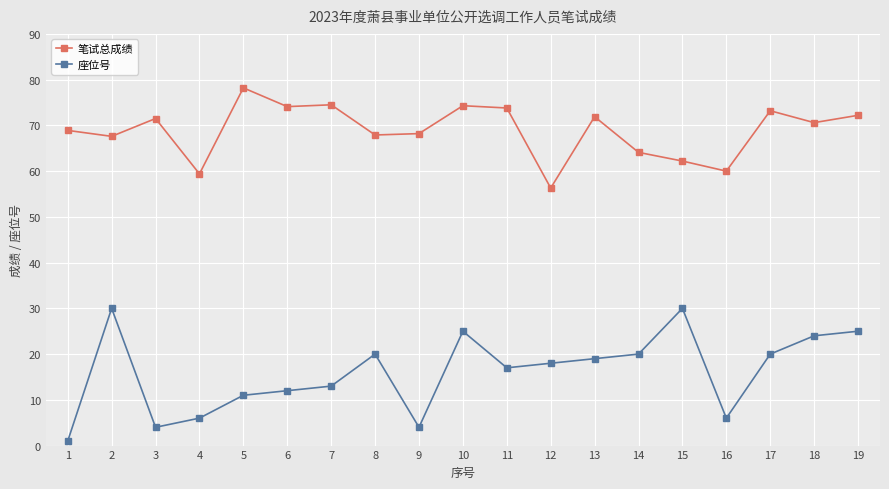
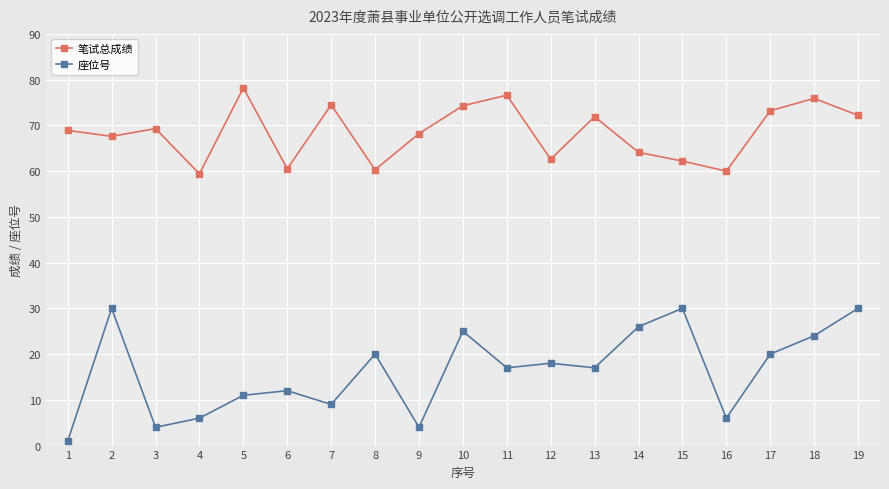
笔试总成绩, 3: 72 -> 69
笔试总成绩, 6: 74 -> 61
座位号, 7: 13 -> 9
笔试总成绩, 8: 68 -> 60
笔试总成绩, 11: 74 -> 77
笔试总成绩, 12: 56 -> 63
座位号, 13: 19 -> 17
座位号, 14: 20 -> 26
笔试总成绩, 18: 71 -> 76
座位号, 19: 25 -> 30
